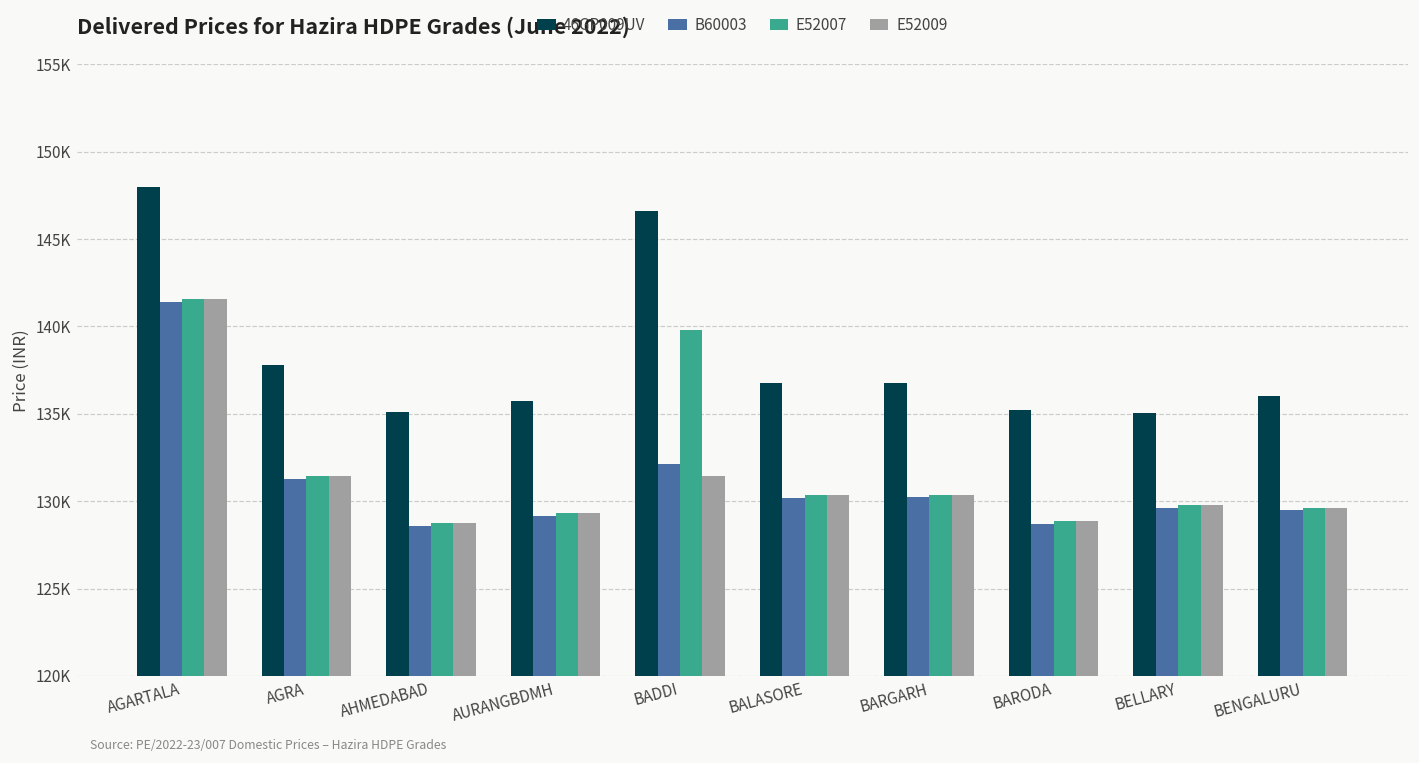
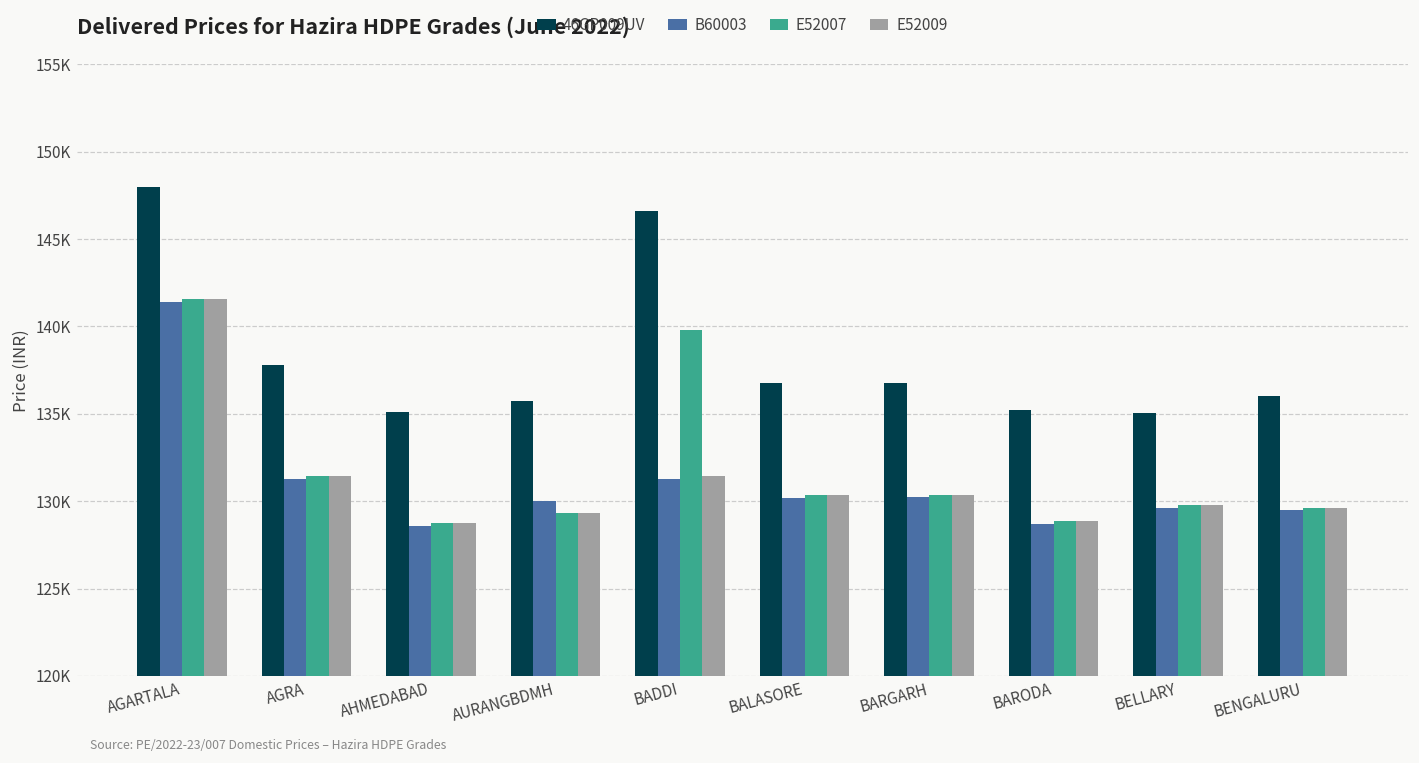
B60003, AURANGBDMH: 129200 -> 130000
B60003, BADDI: 132100 -> 131300
